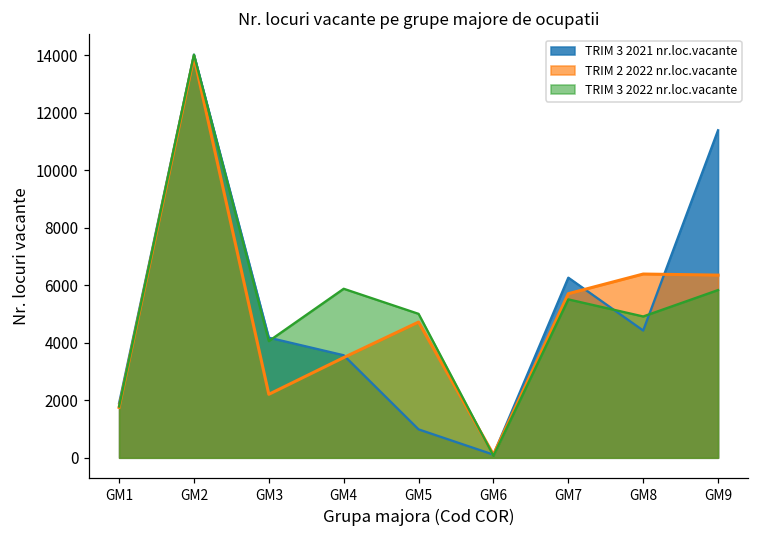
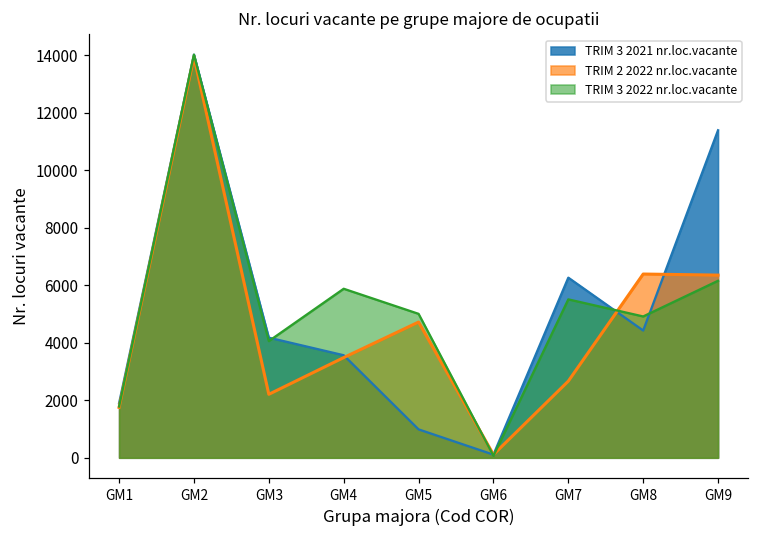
TRIM 2 2022 nr.loc.vacante, GM7: 5700 -> 2700
TRIM 3 2022 nr.loc.vacante, GM9: 5800 -> 6200
